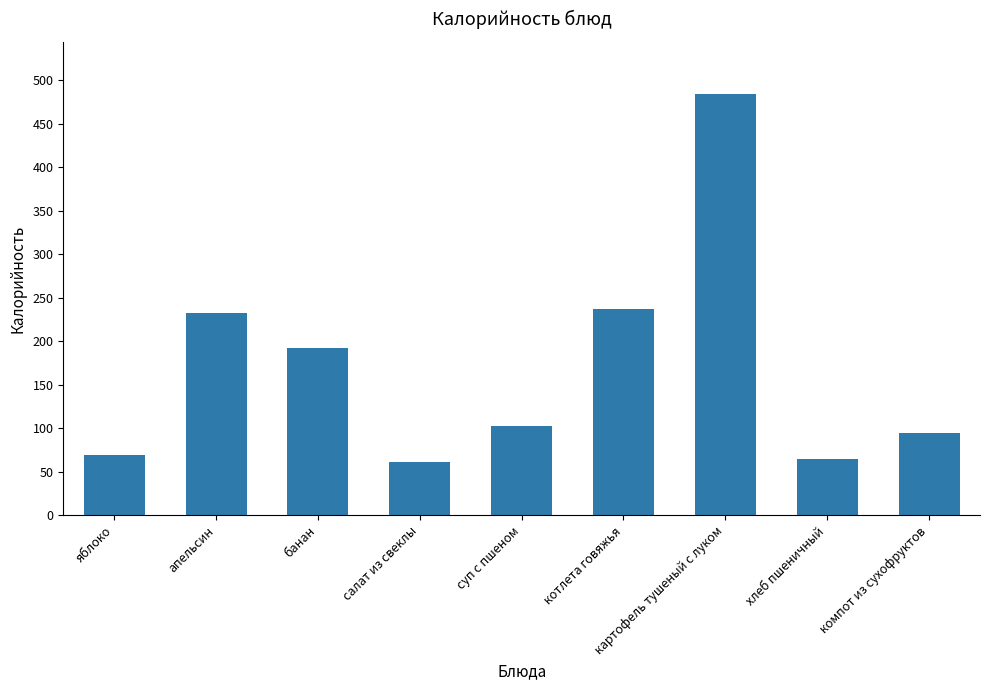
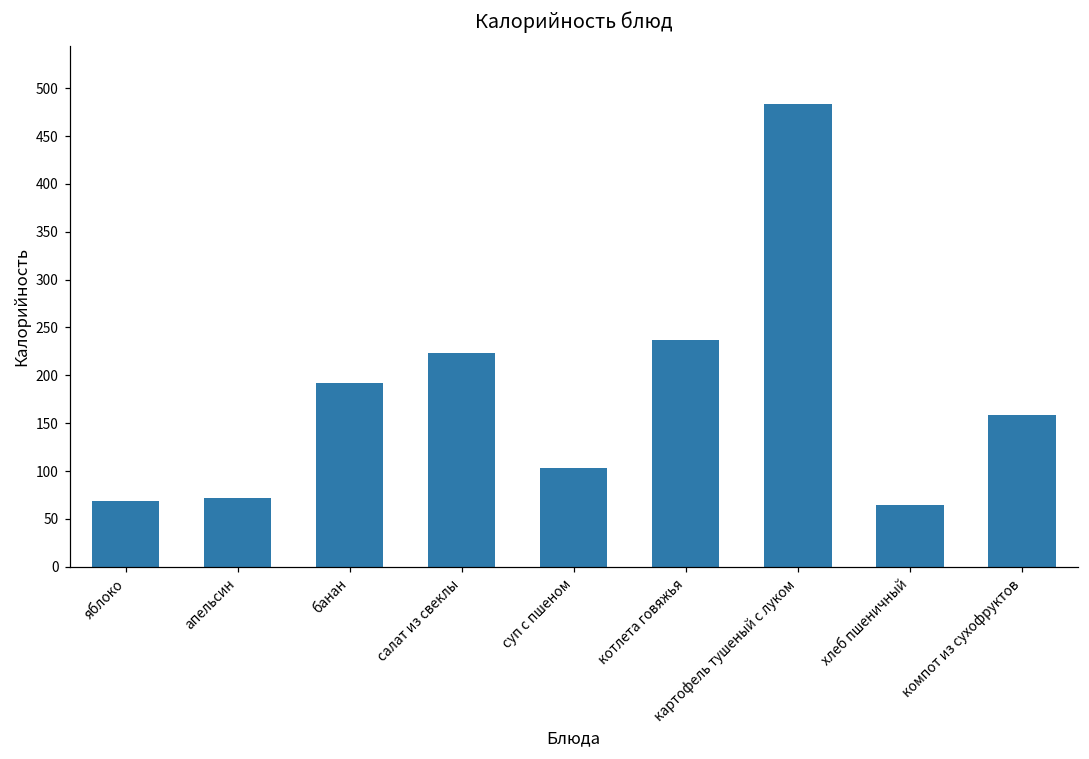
апельсин: 230 -> 70
салат из свеклы: 60 -> 220
компот из сухофруктов: 90 -> 160
